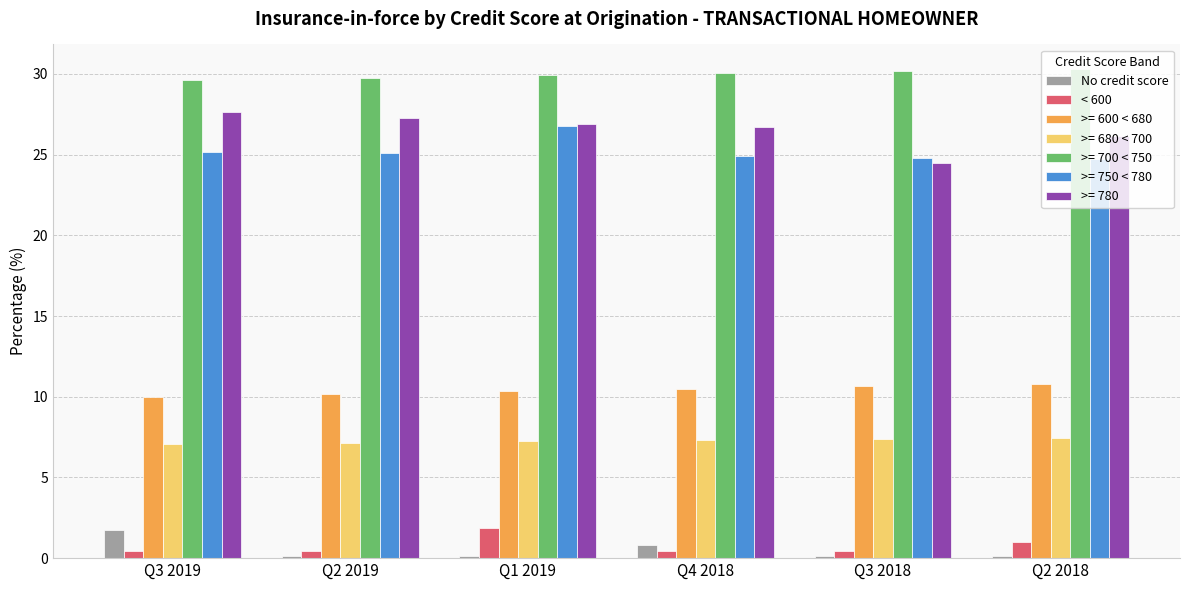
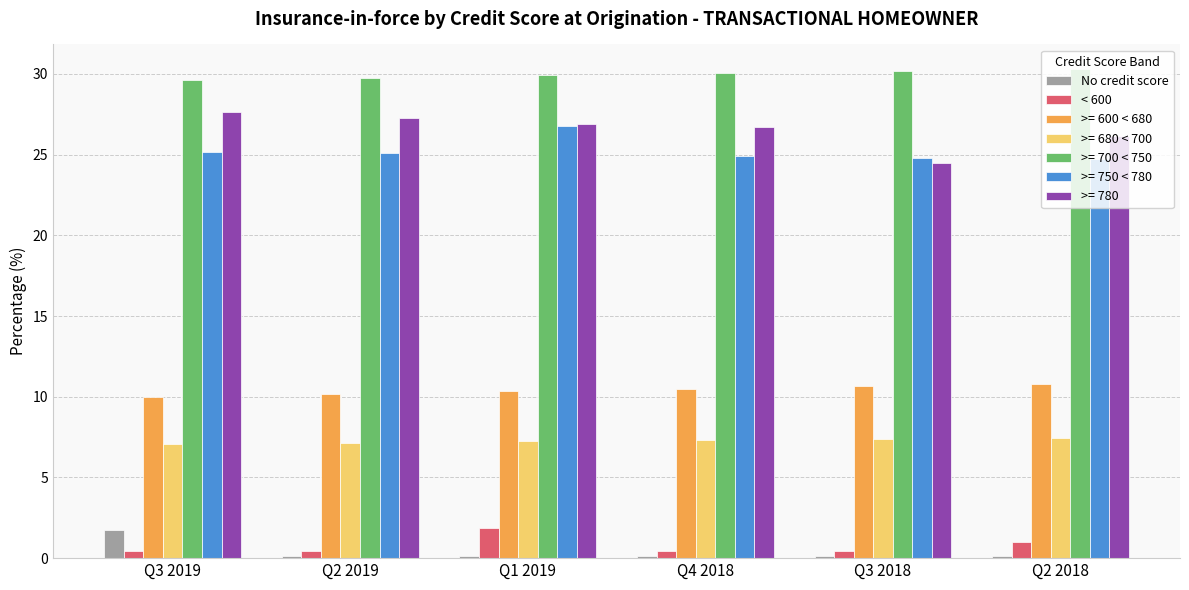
No credit score, Q4 2018: 0.8 -> 0.1
